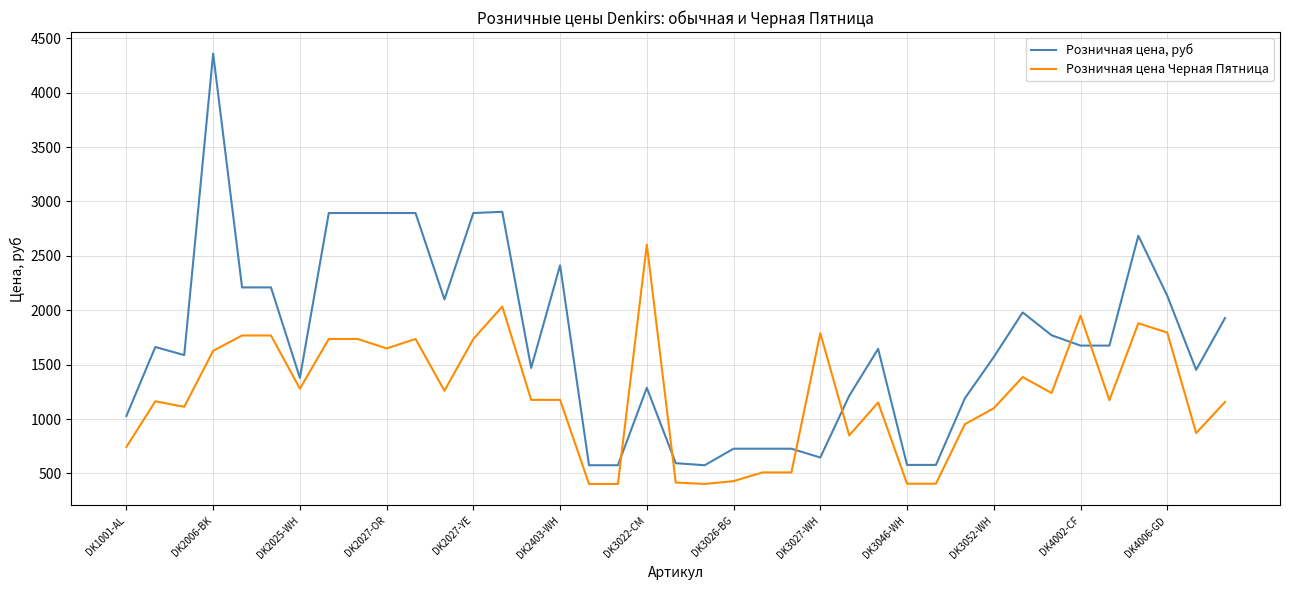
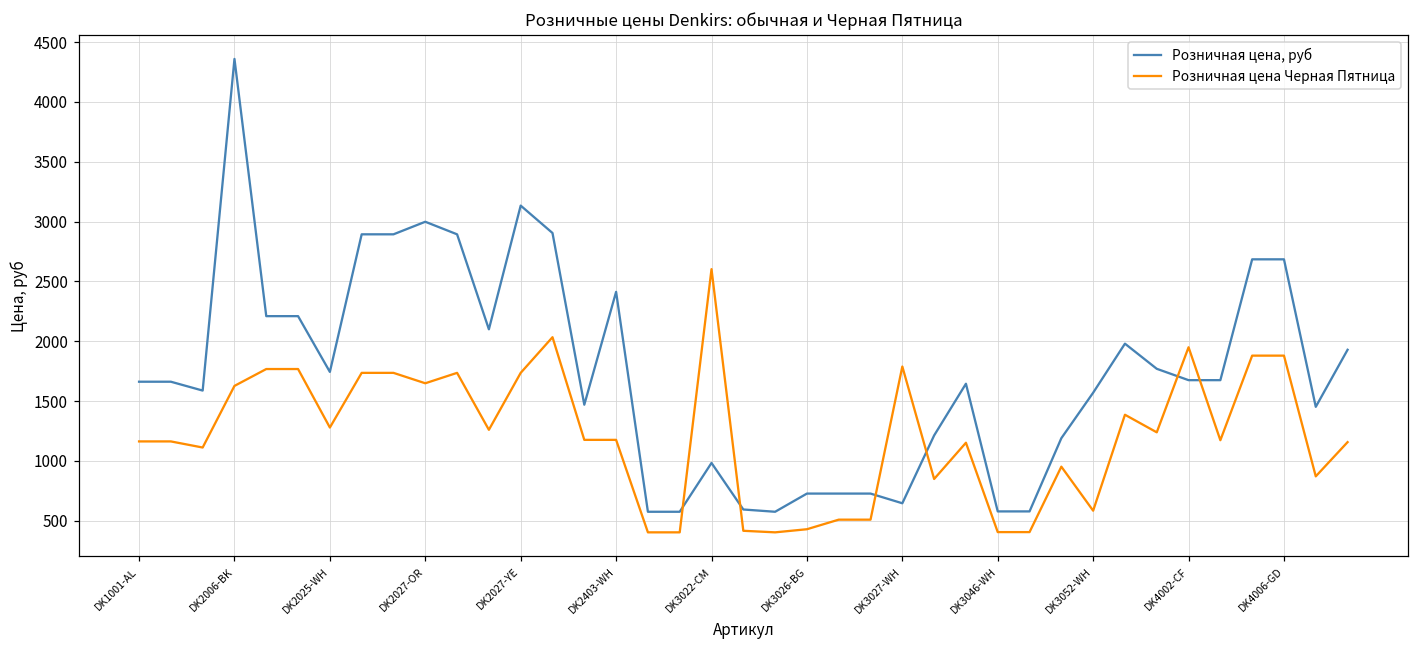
Розничная цена, руб, DK1001-AL: 1030 -> 1660
Розничная цена Черная Пятница, DK1001-AL: 740 -> 1160
Розничная цена, руб, DK2025-WH: 1380 -> 1740
Розничная цена, руб, DK2027-OR: 2890 -> 3000
Розничная цена, руб, DK2027-YE: 2890 -> 3130
Розничная цена, руб, DK3022-CM: 1290 -> 980
Розничная цена Черная Пятница, DK3052-WH: 1100 -> 580
Розничная цена, руб, DK4006-GD: 2130 -> 2690
Розничная цена Черная Пятница, DK4006-GD: 1800 -> 1880
